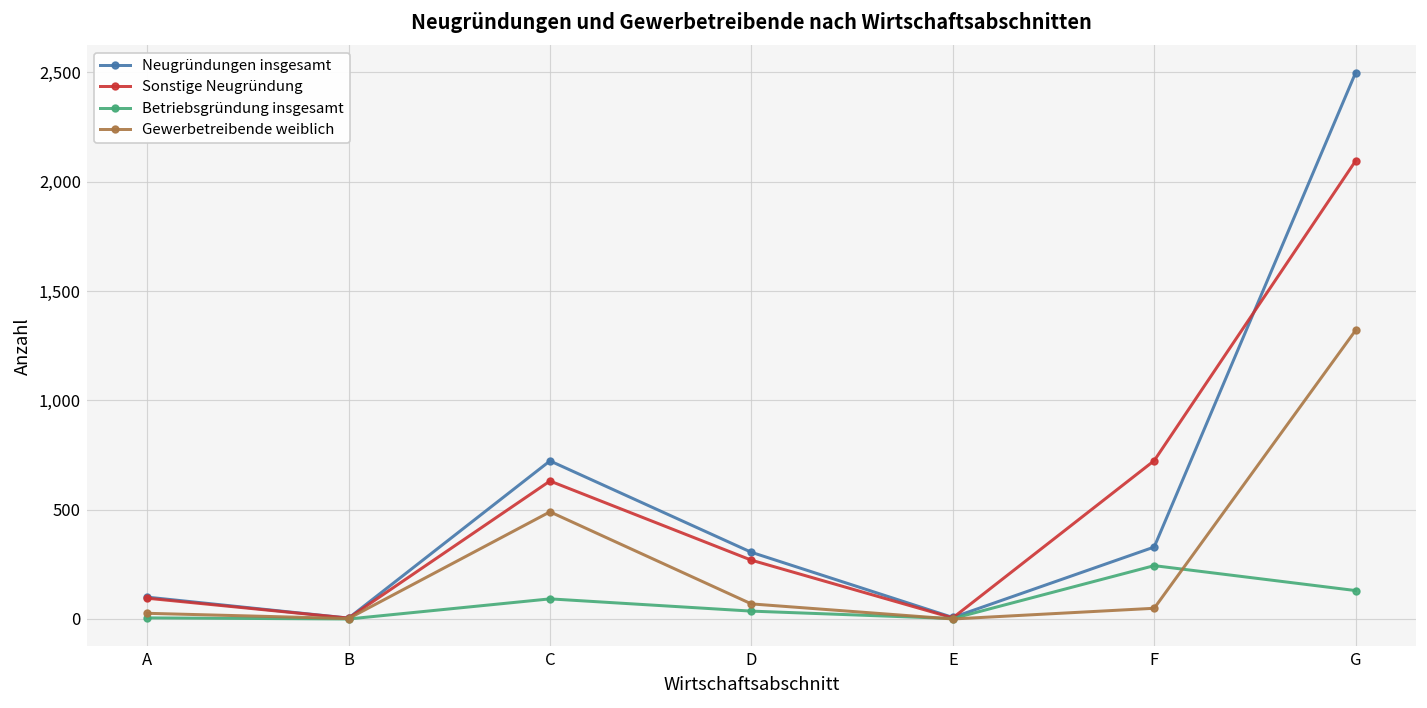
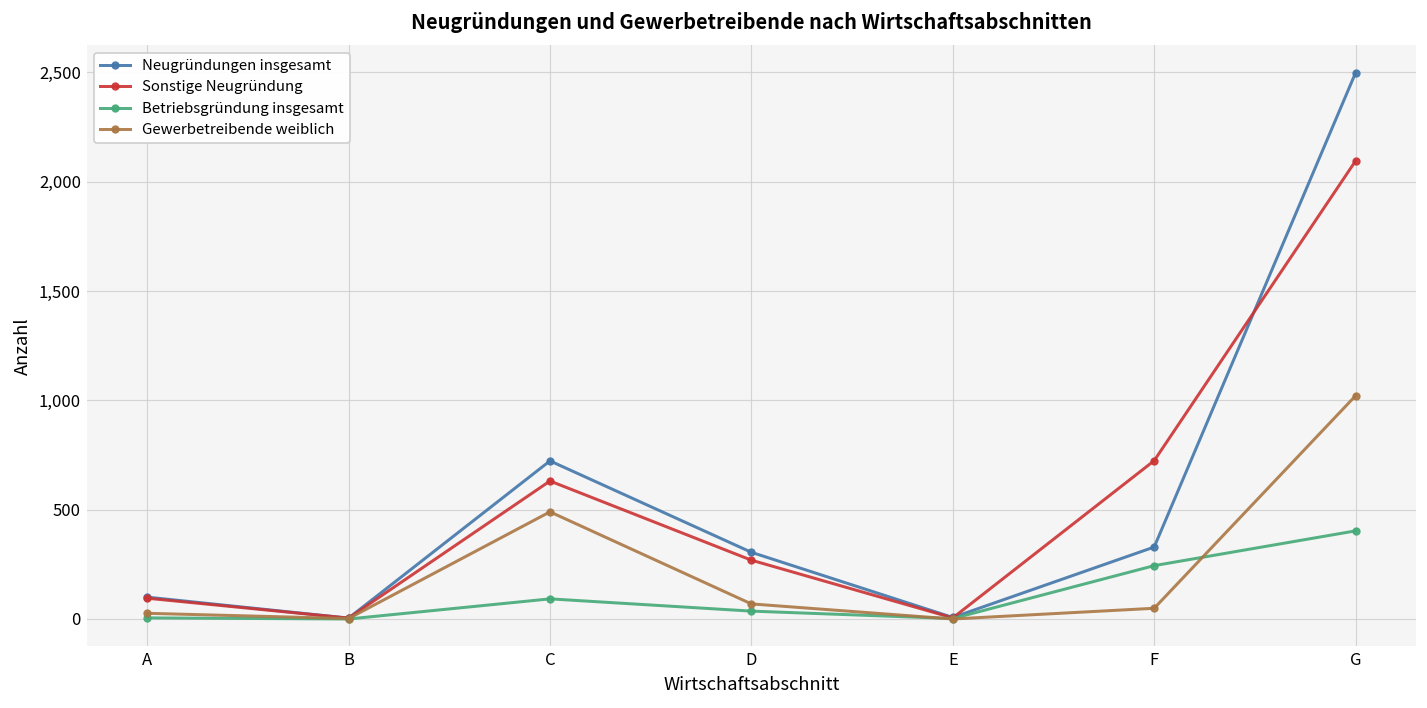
Betriebsgründung insgesamt, G: 130 -> 400
Gewerbetreibende weiblich, G: 1,320 -> 1,020
